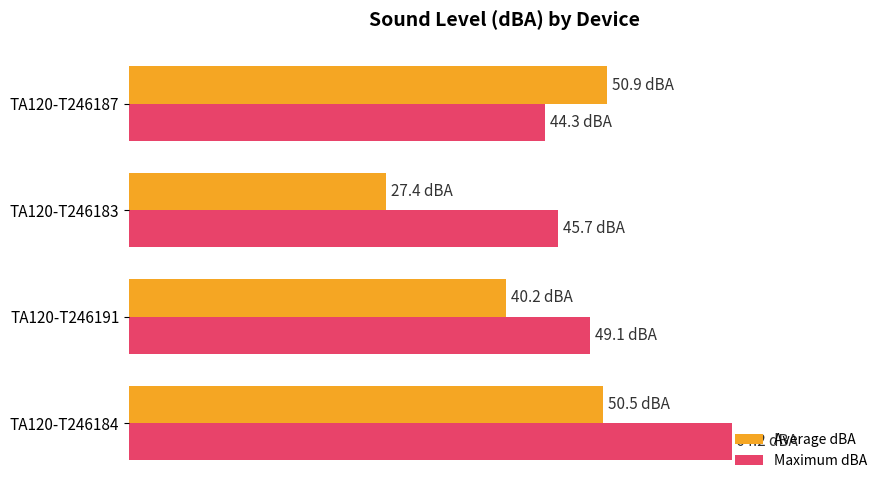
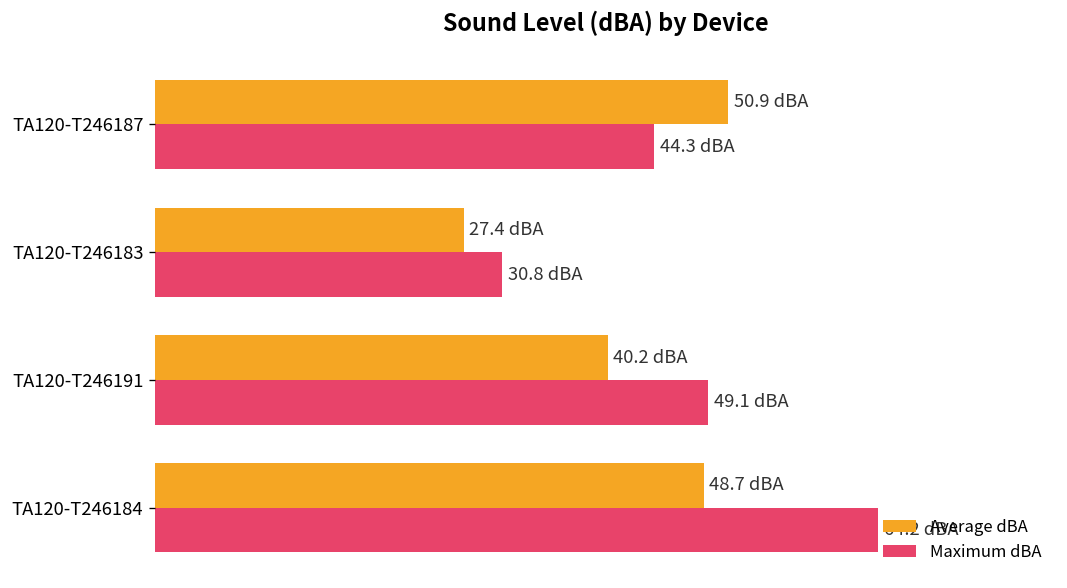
Maximum dBA, TA120-T246183: 45.7 -> 30.8
Average dBA, TA120-T246184: 50.5 -> 48.7
